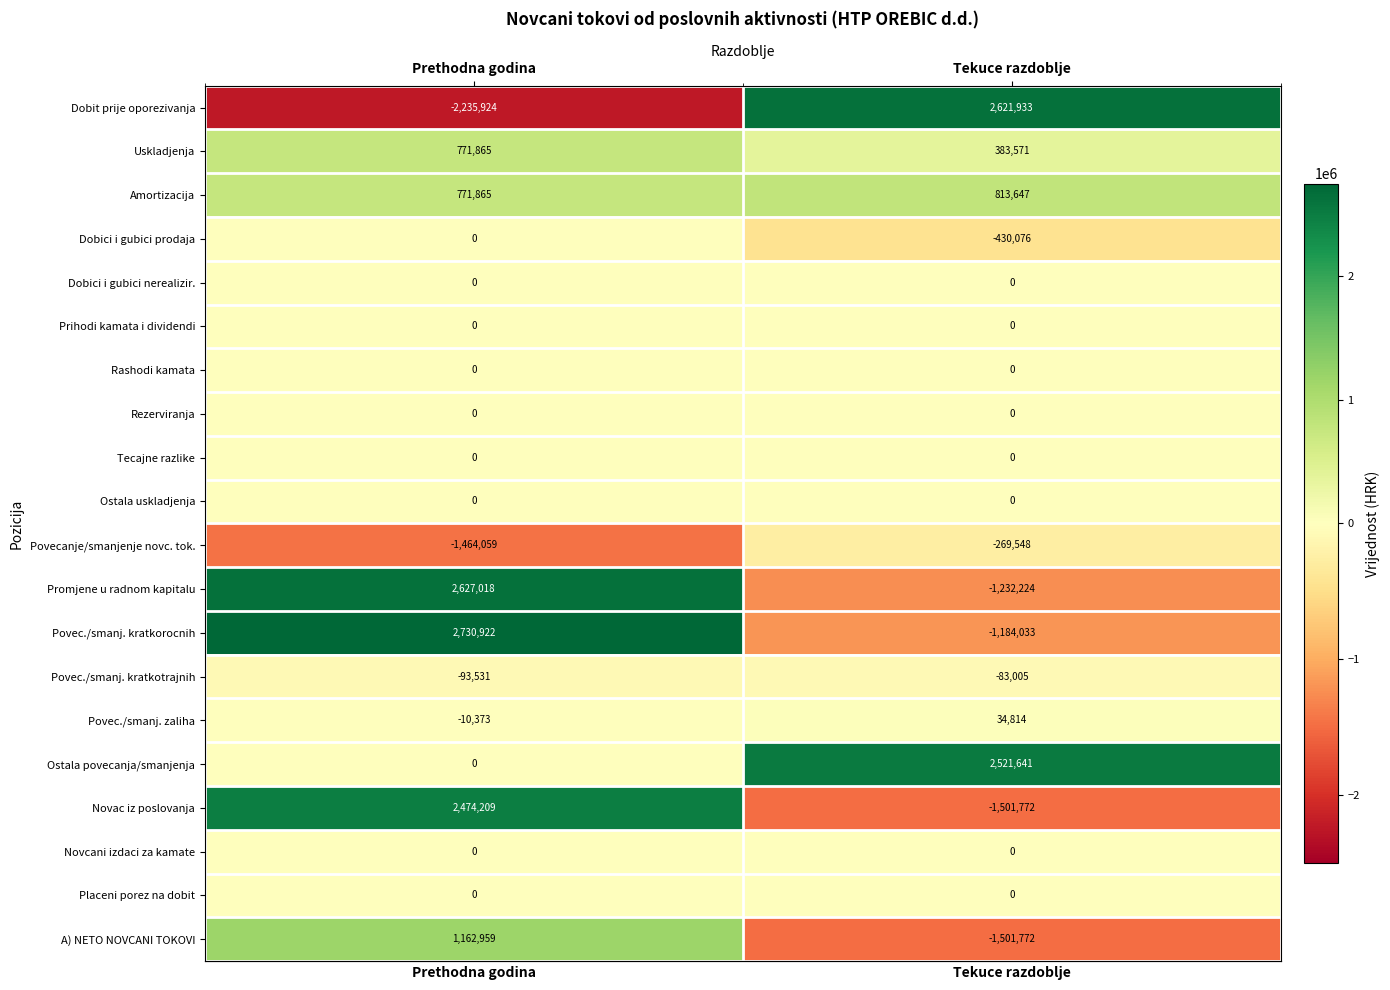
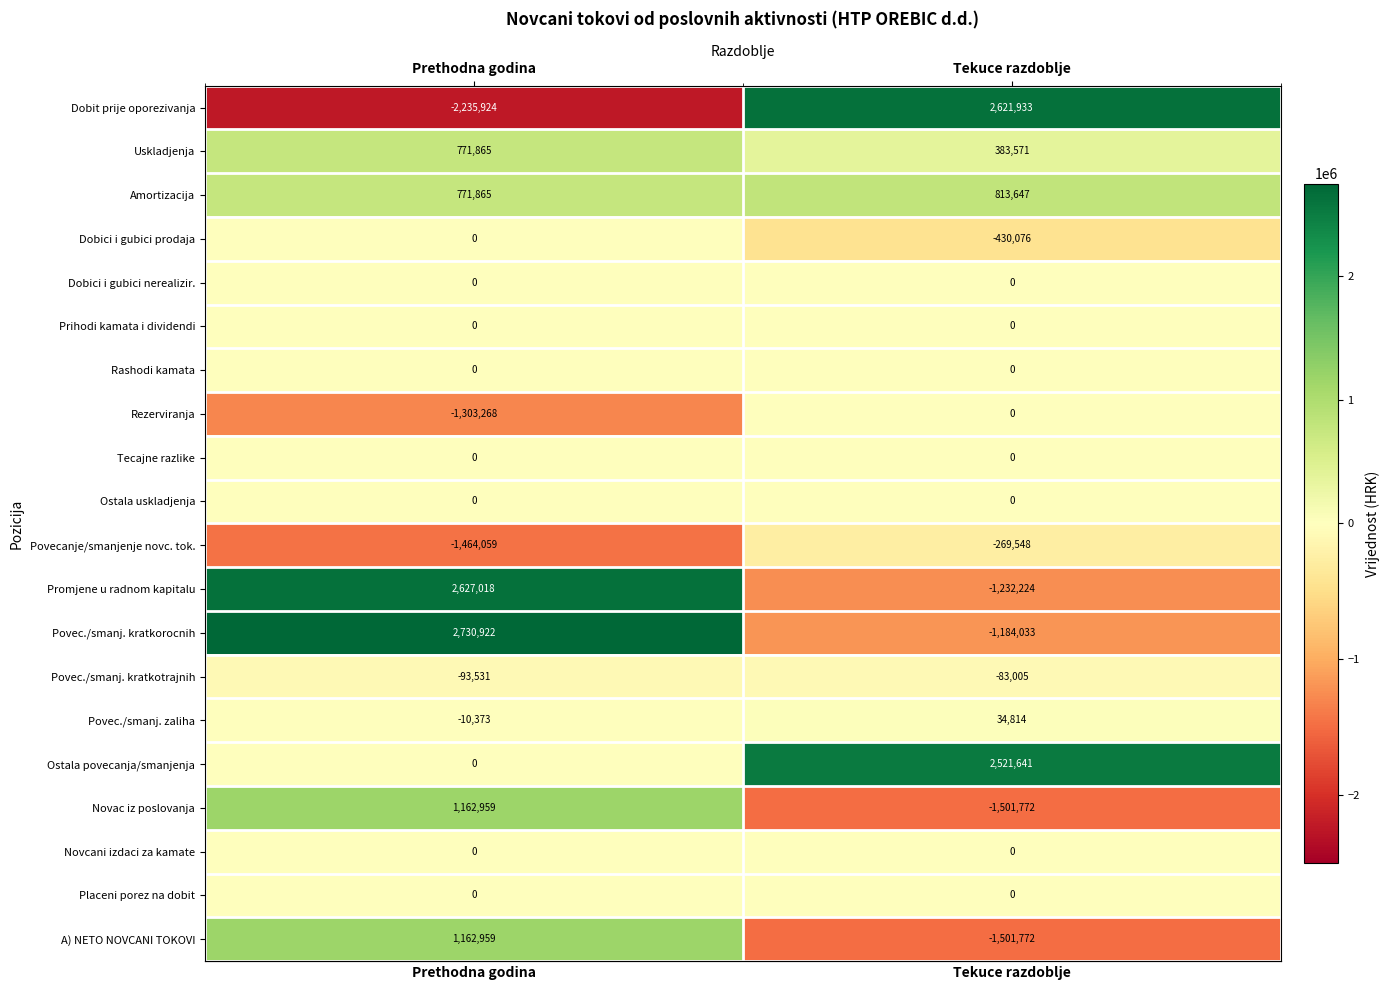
Rezerviranja, Prethodna godina: 0 -> -1,303,268
Novac iz poslovanja, Prethodna godina: 2,474,209 -> 1,162,959
